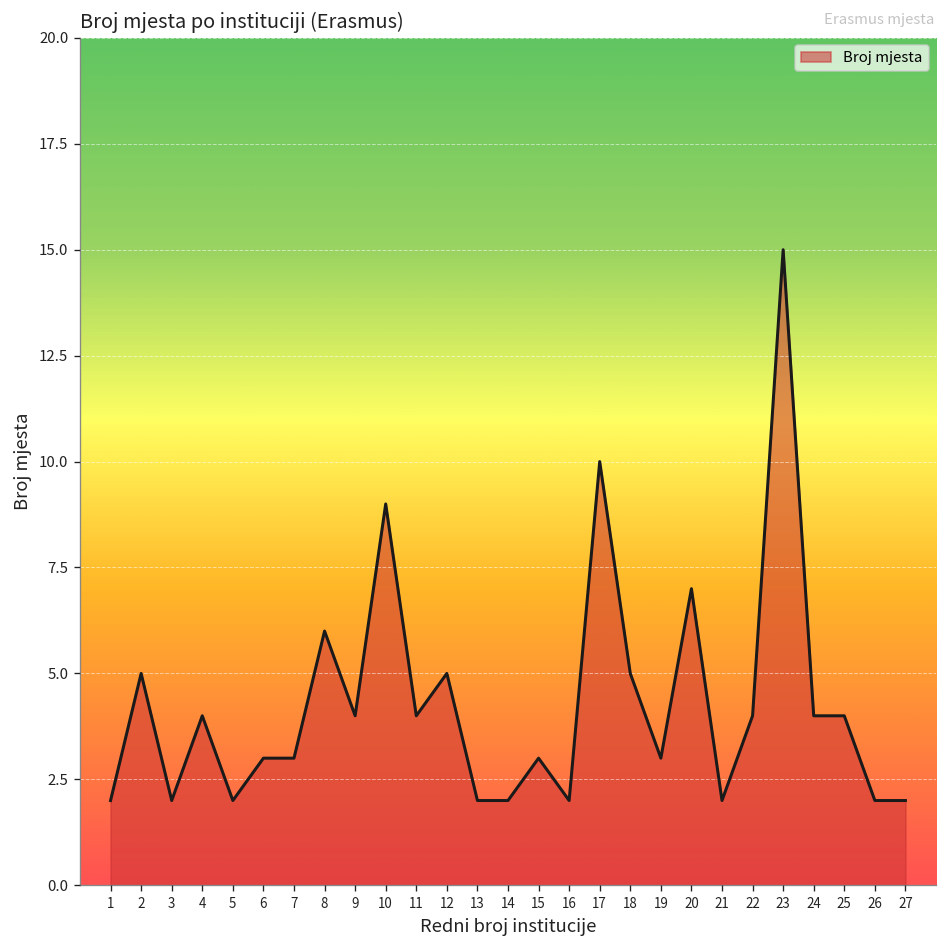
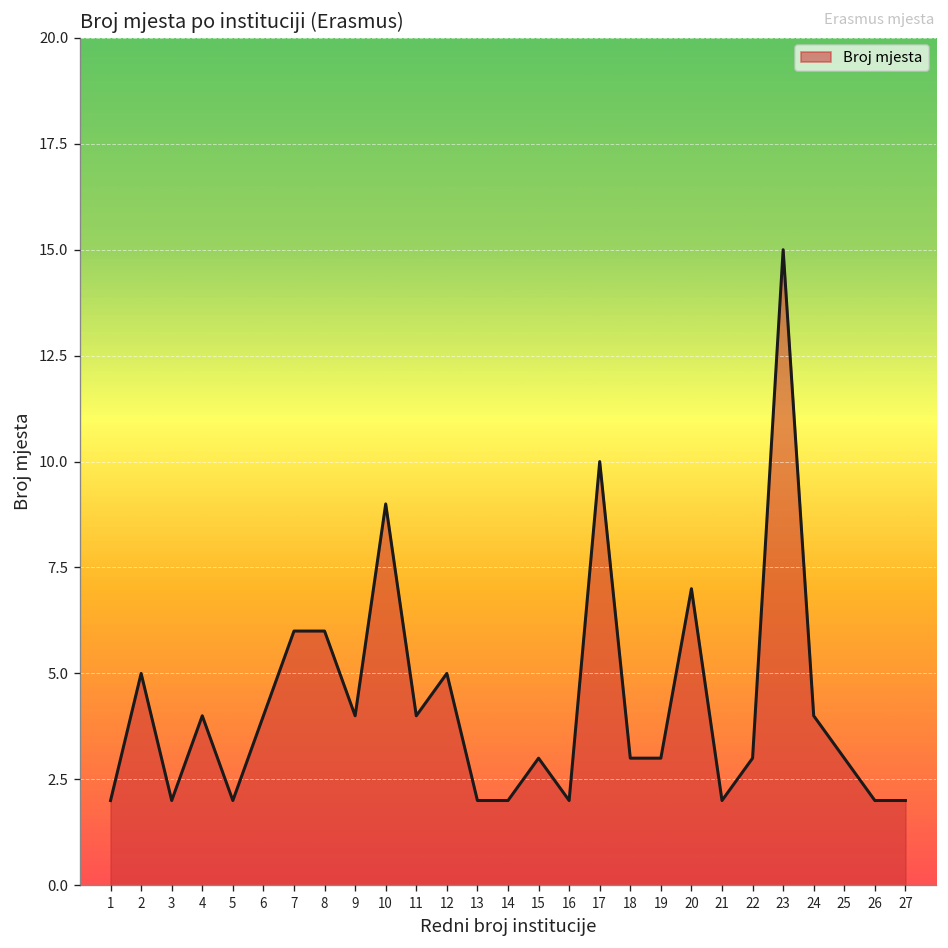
6: 3 -> 4
7: 3 -> 6
18: 5 -> 3
22: 4 -> 3
25: 4 -> 3
